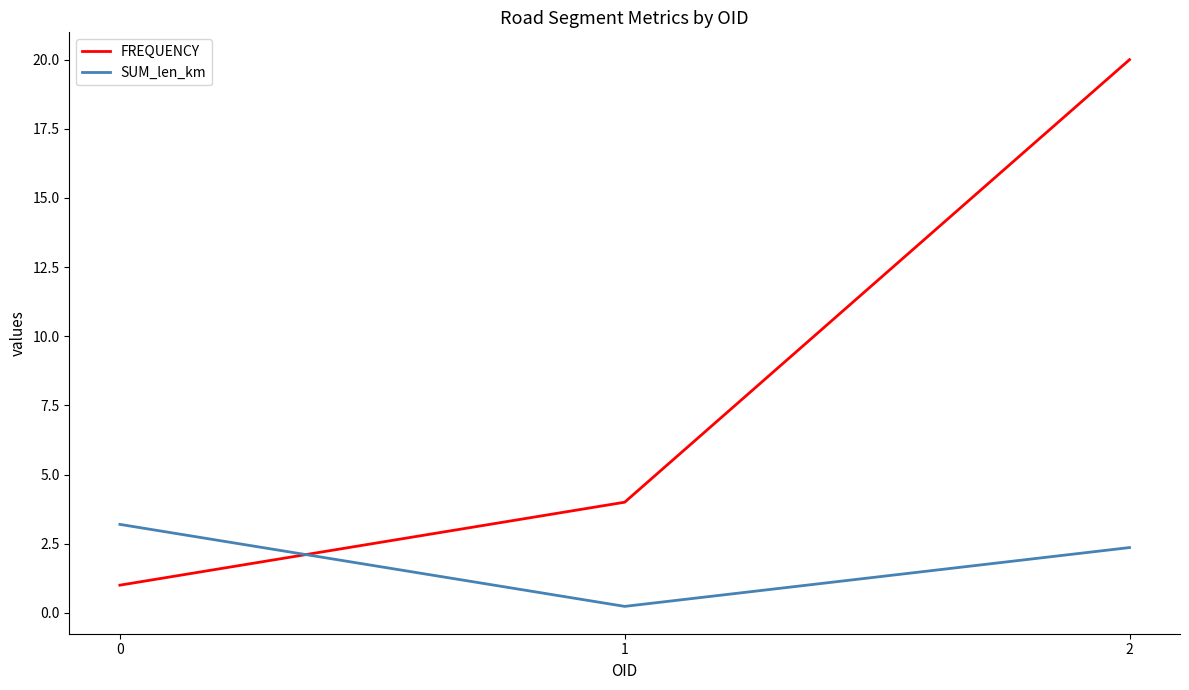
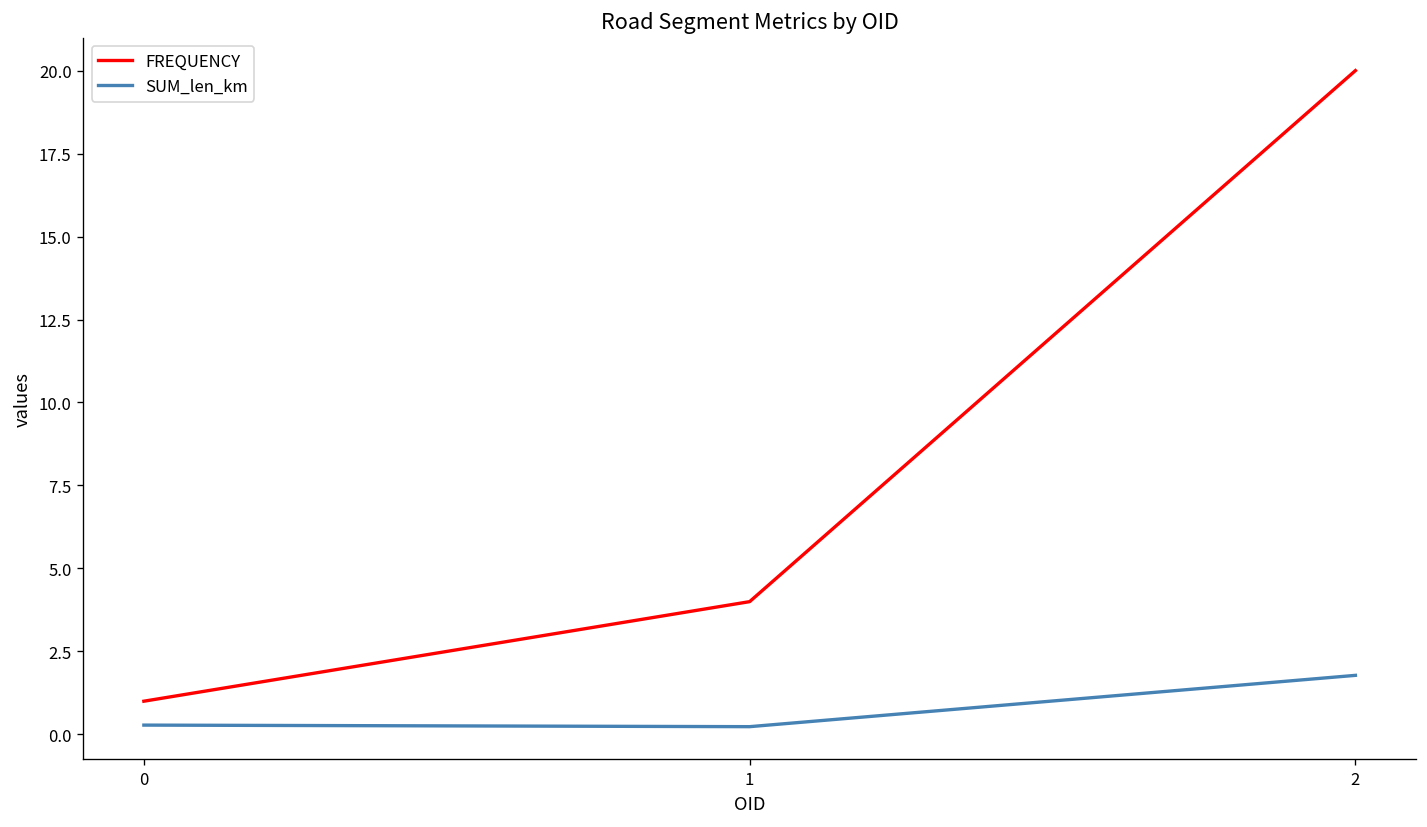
SUM_len_km, 0: 3.2 -> 0.3
SUM_len_km, 2: 2.4 -> 1.8
